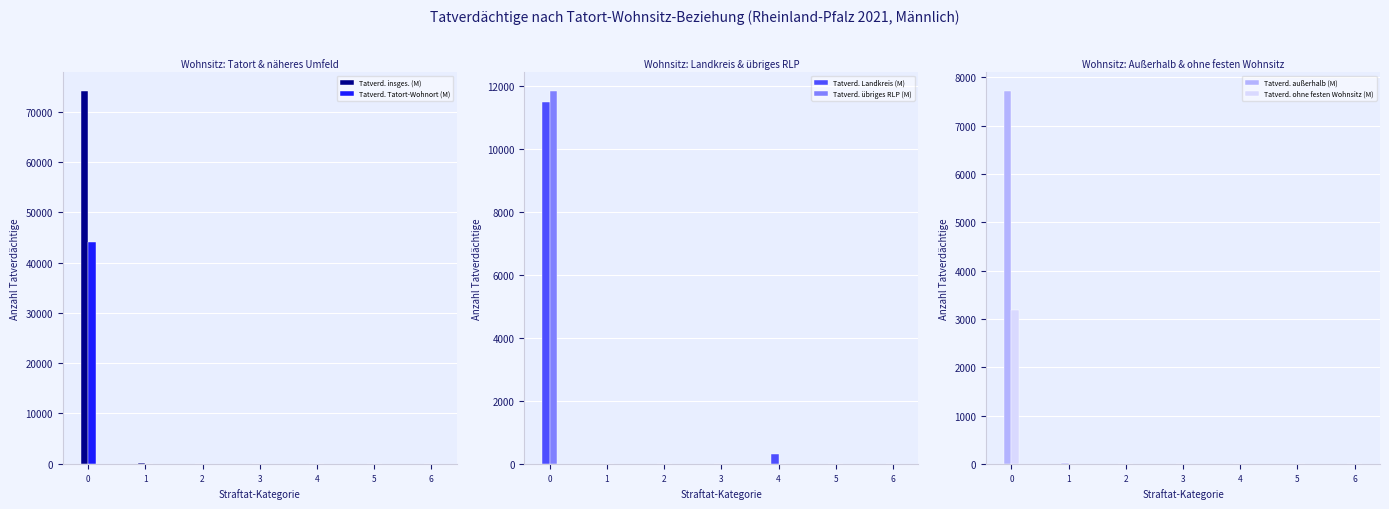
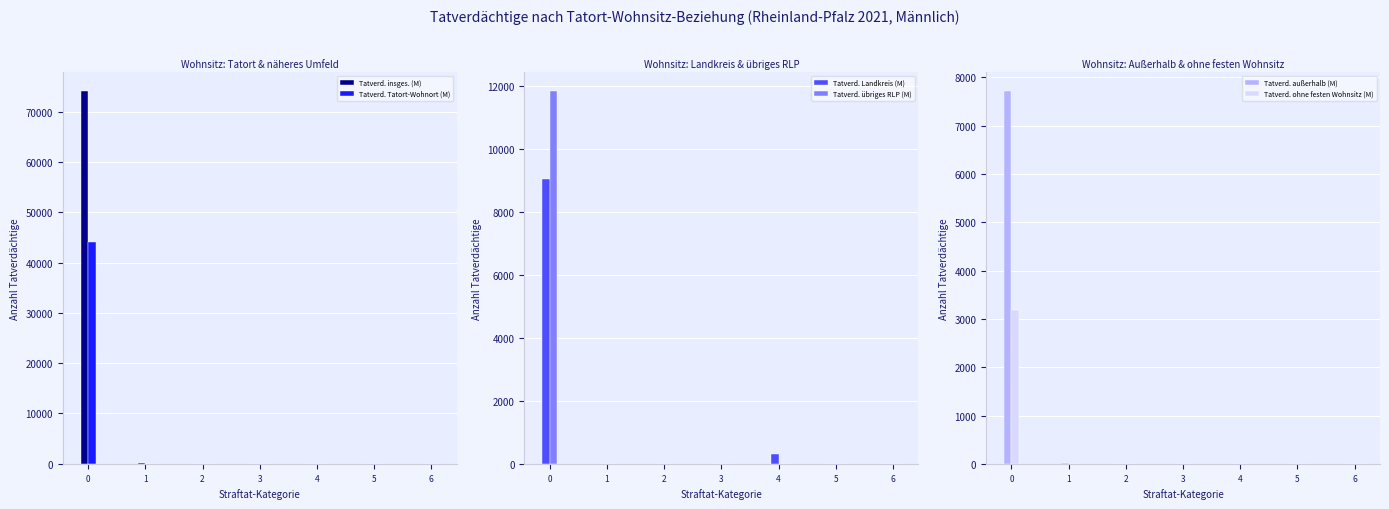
Wohnsitz: Landkreis & übriges RLP, Tatverd. Landkreis (M), 0: 11500 -> 9100
